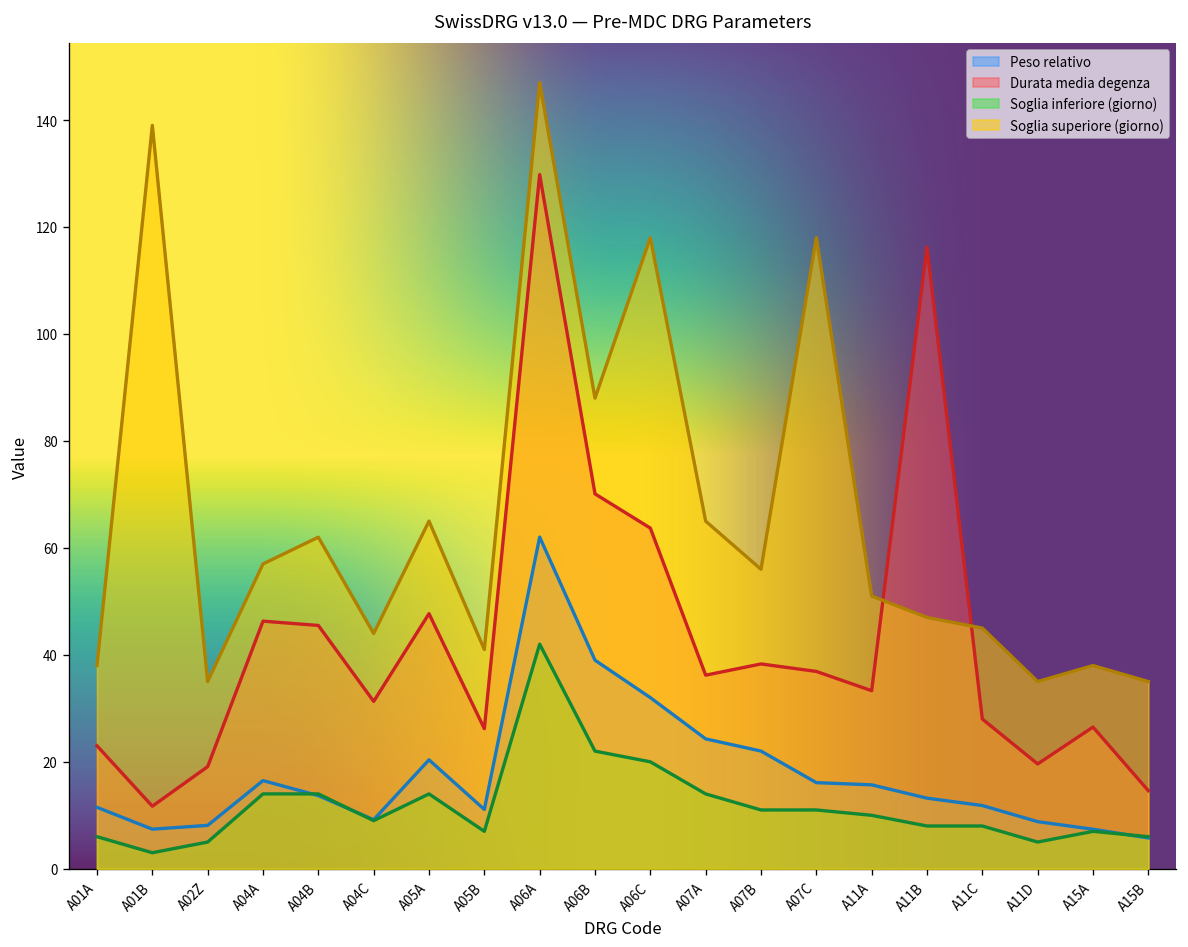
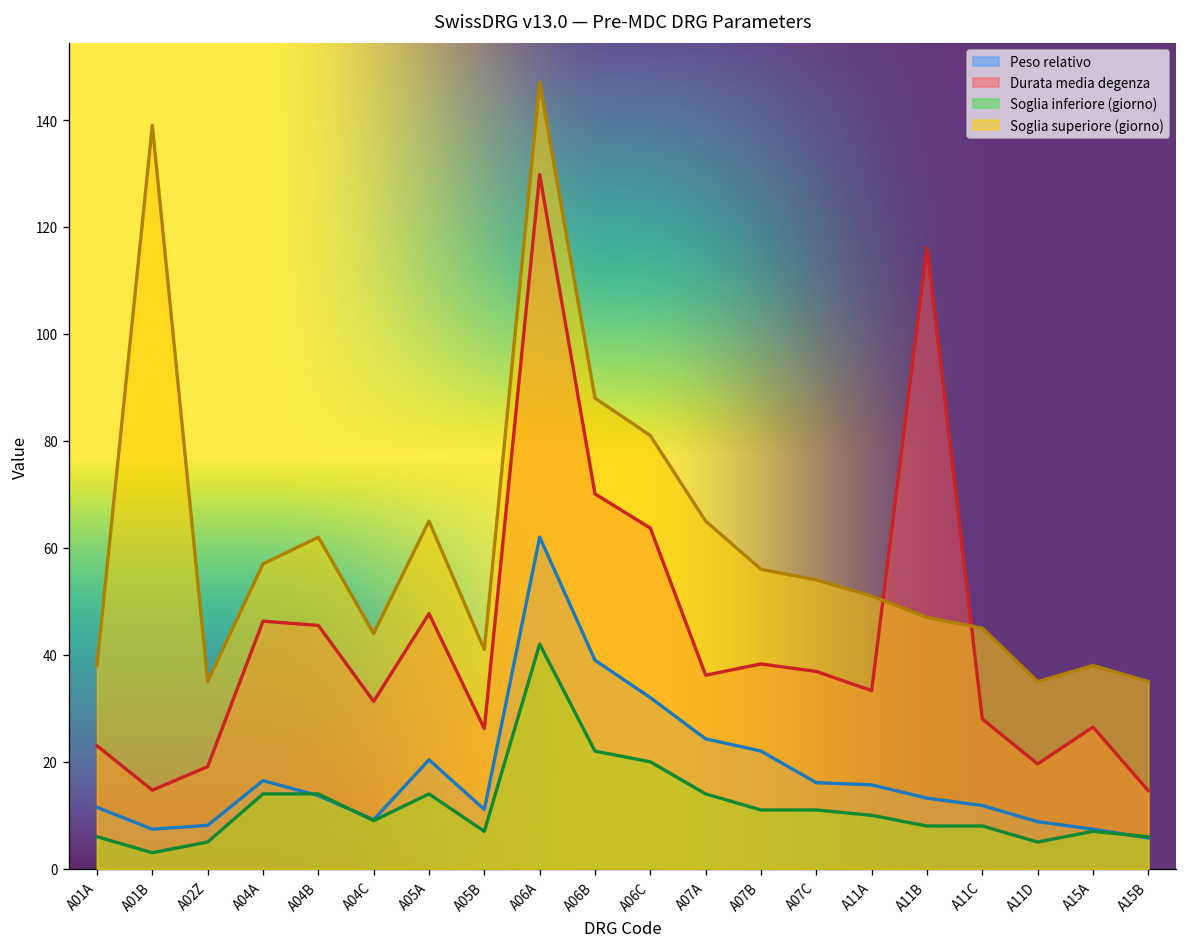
Durata media degenza, A01B: 12 -> 15
Soglia superiore (giorno), A06C: 118 -> 81
Soglia superiore (giorno), A07C: 118 -> 54
